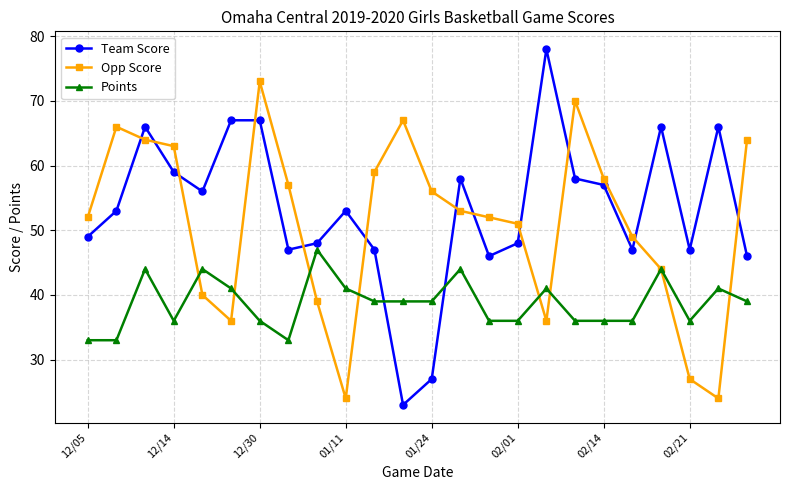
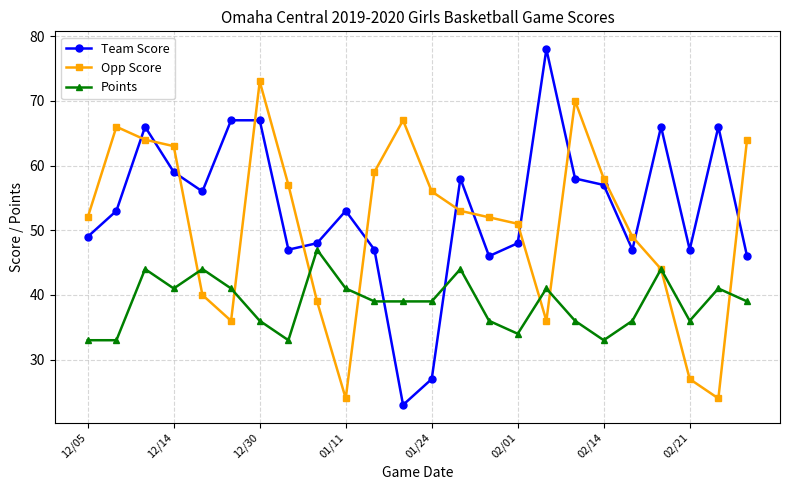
Points, 12/14: 36 -> 41
Points, 02/01: 36 -> 34
Points, 02/14: 36 -> 33
